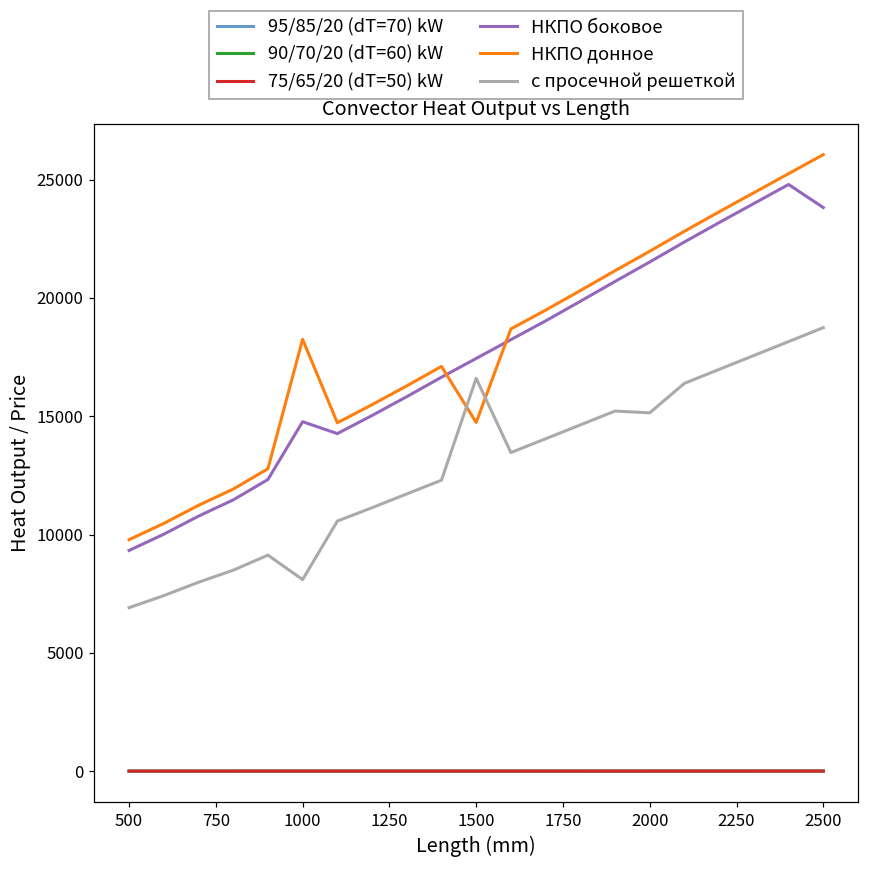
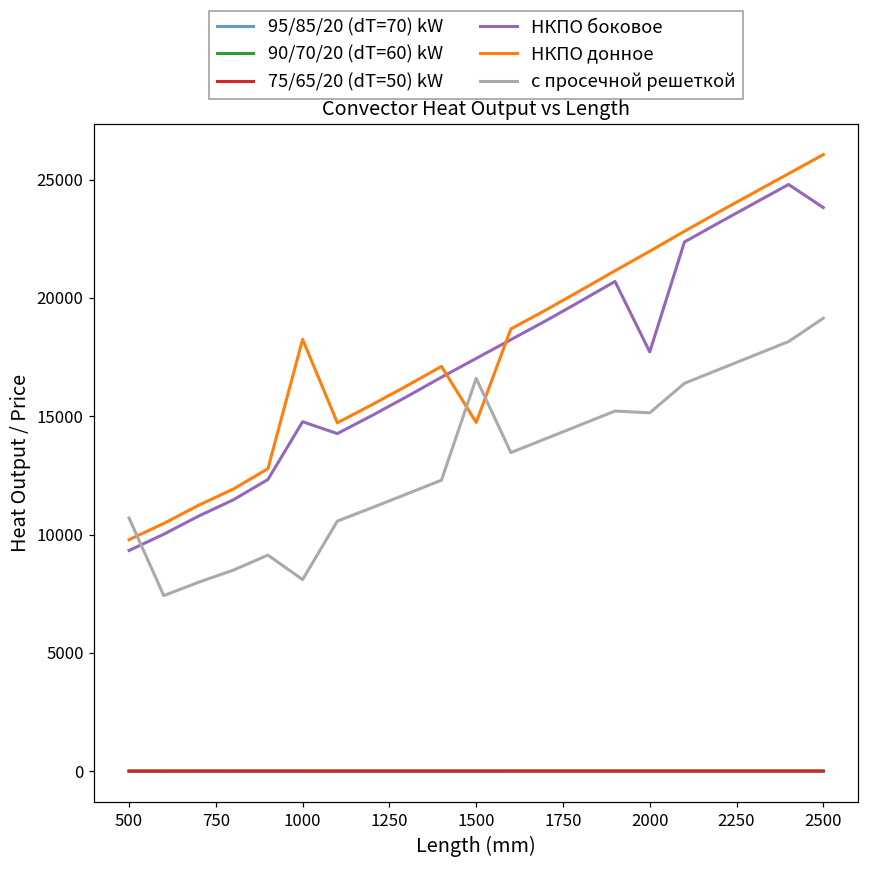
с просечной решеткой, 500: 6900 -> 10700
НКПО боковое, 2000: 21500 -> 17700
с просечной решеткой, 2500: 18700 -> 19100
